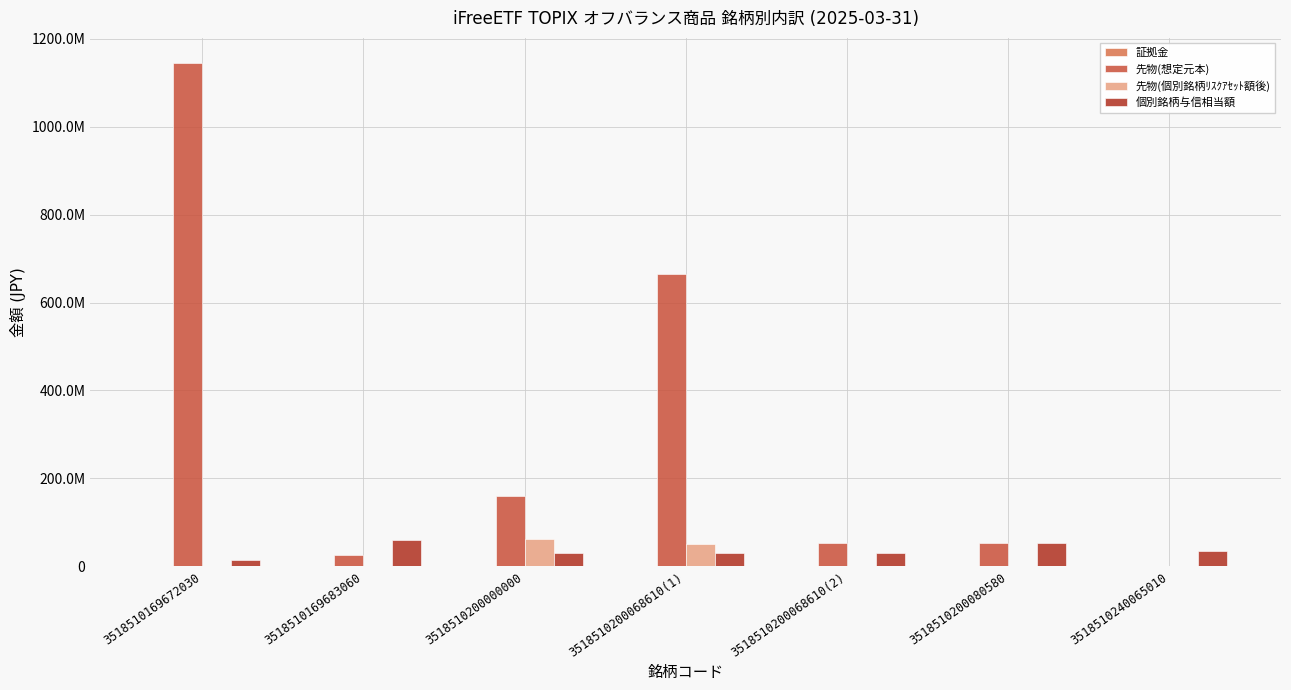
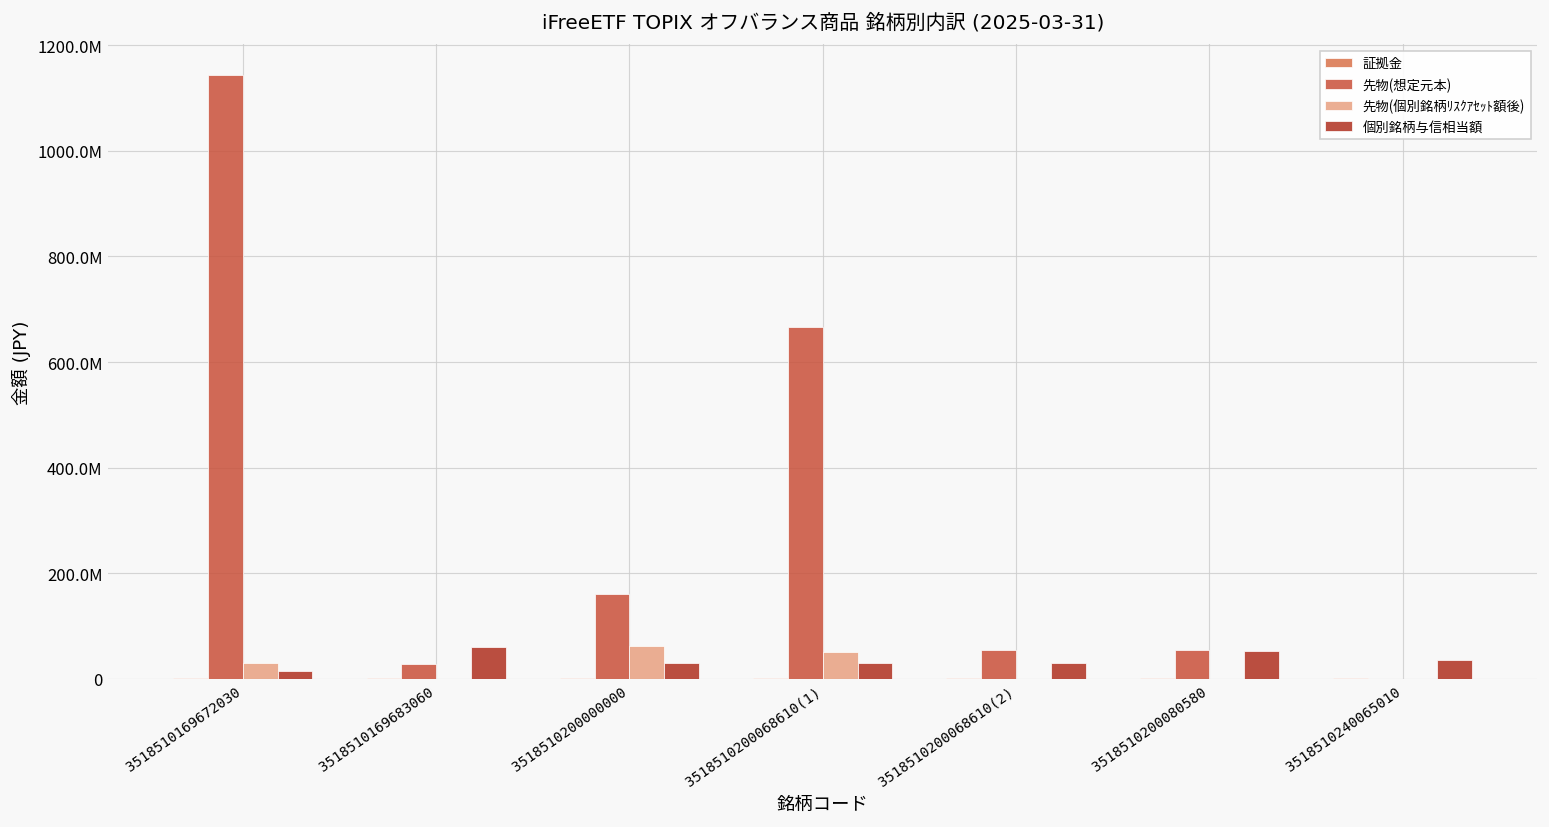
先物(個別銘柄ﾘｽｸｱｾｯﾄ額後), 3518510169672030: 0 -> 30000000
